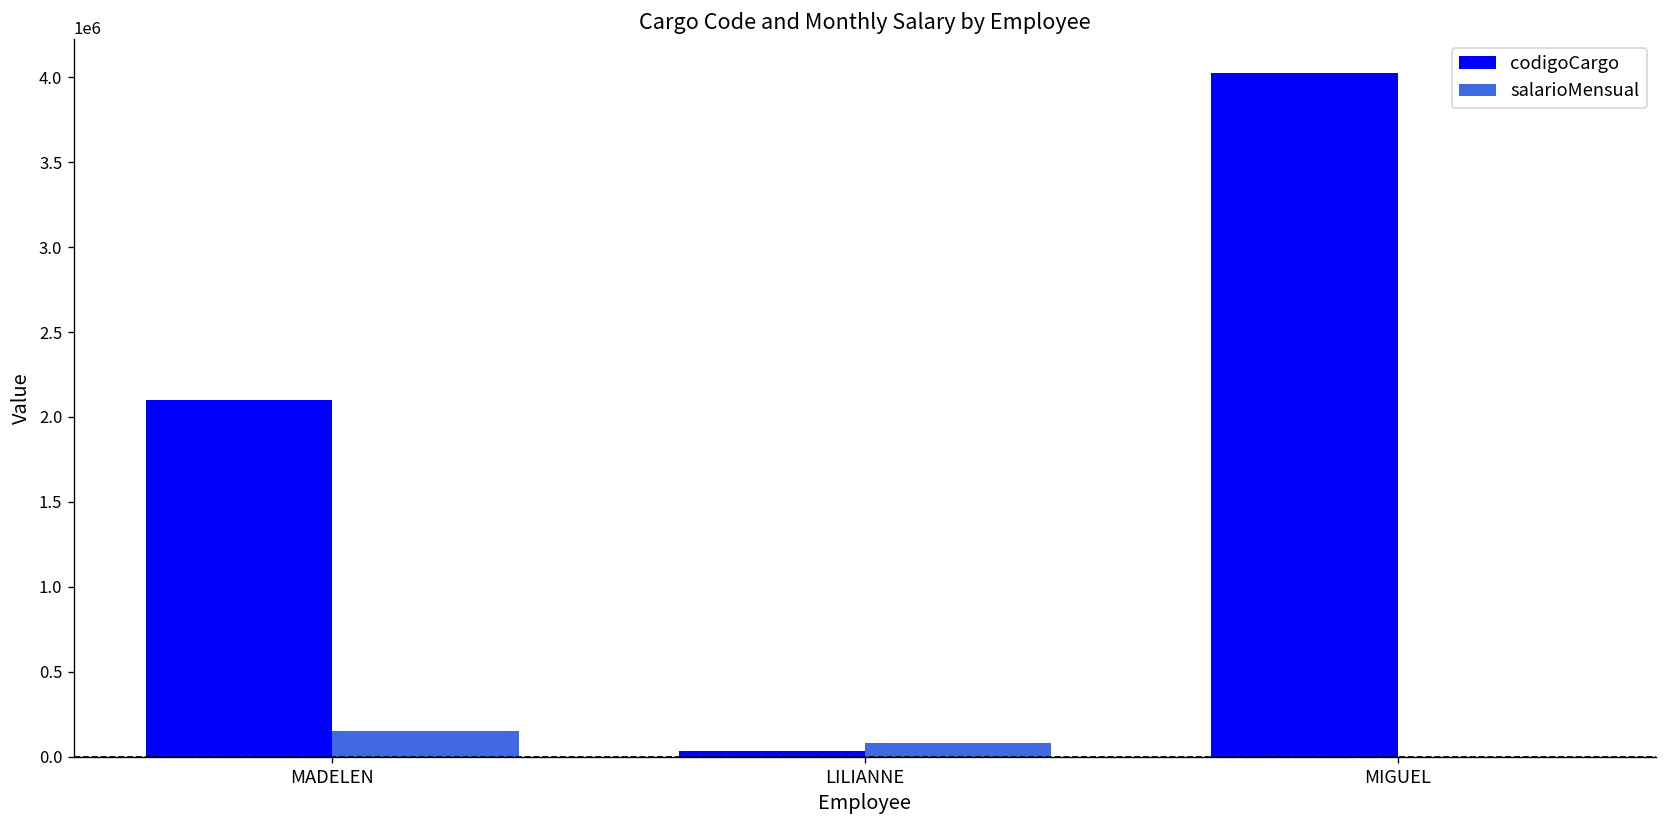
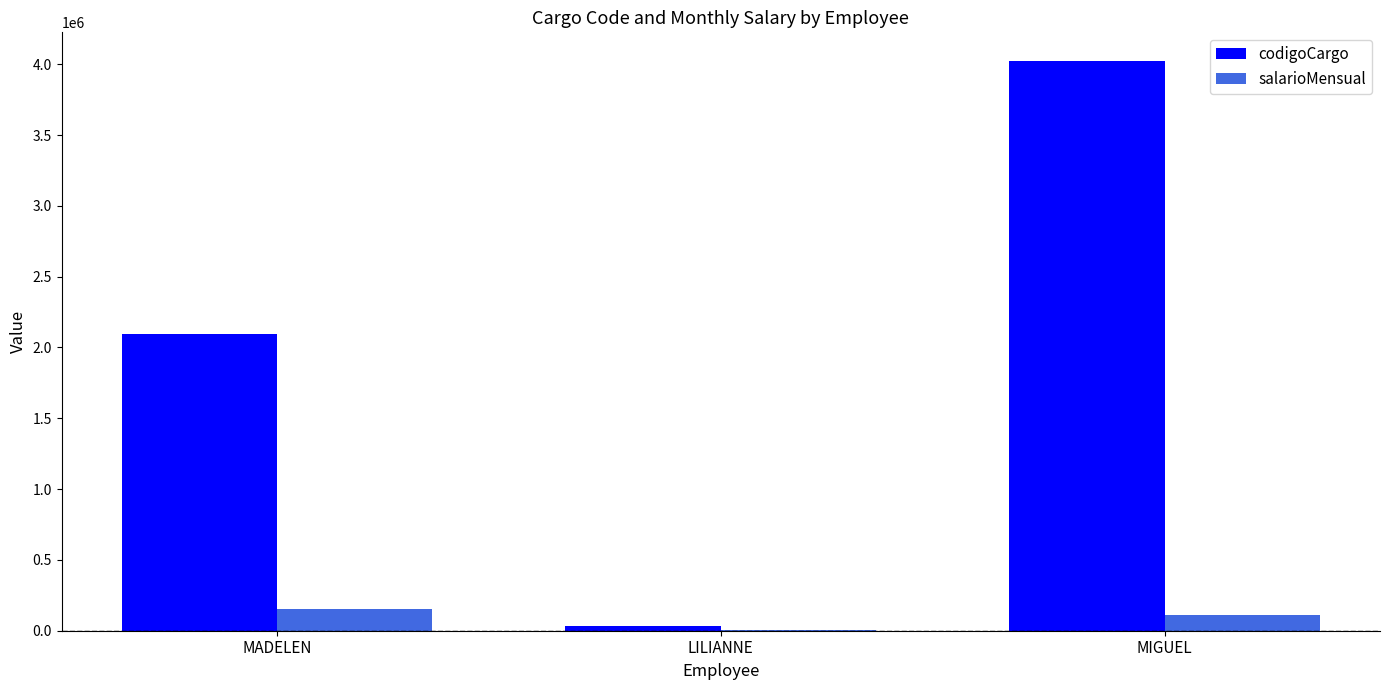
salarioMensual, LILIANNE: 80000 -> 0
salarioMensual, MIGUEL: 0 -> 110000
